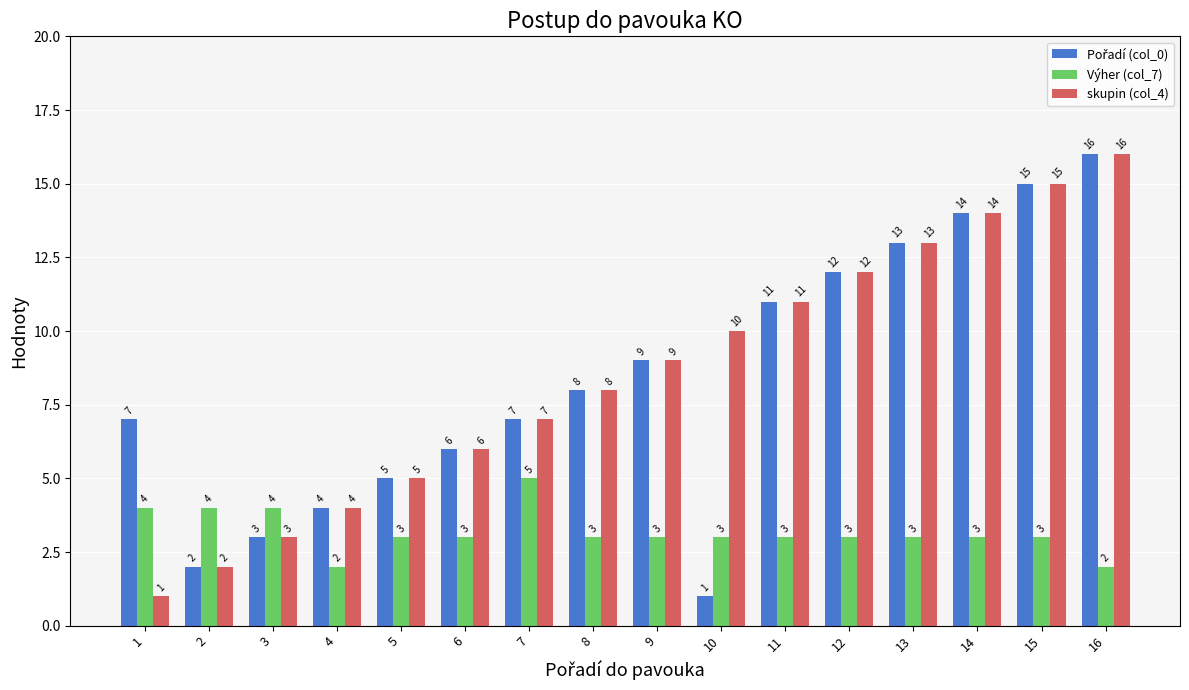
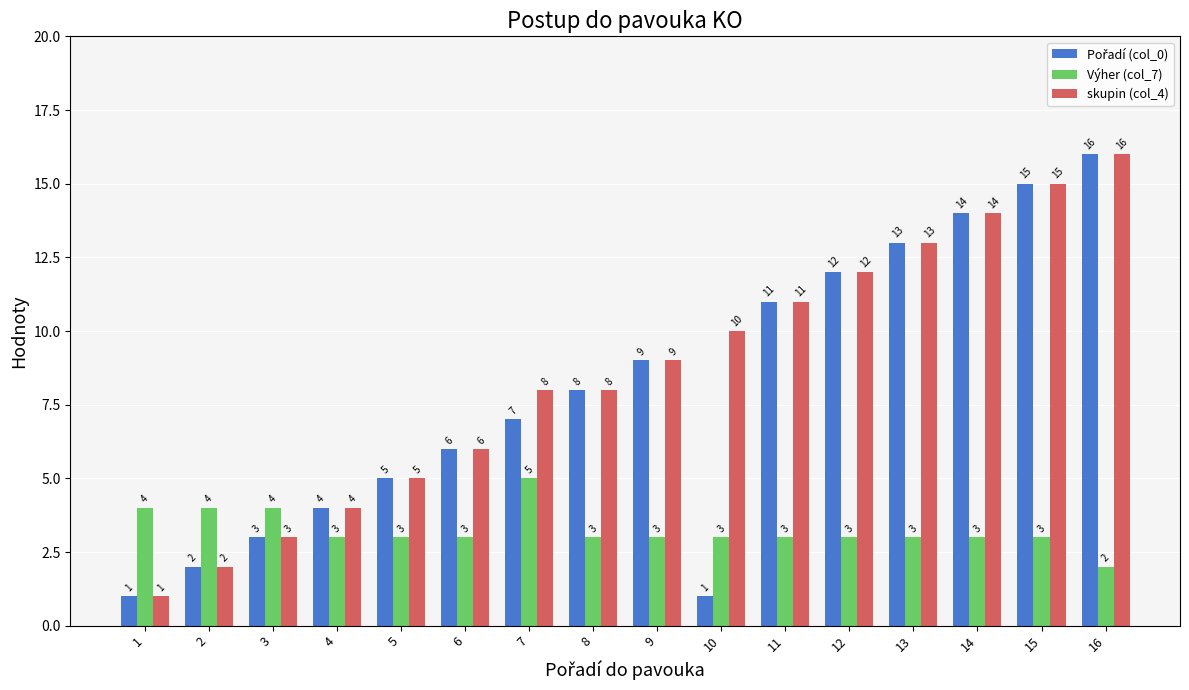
Pořadí (col_0), 1: 7 -> 1
Výher (col_7), 4: 2 -> 3
skupin (col_4), 7: 7 -> 8
